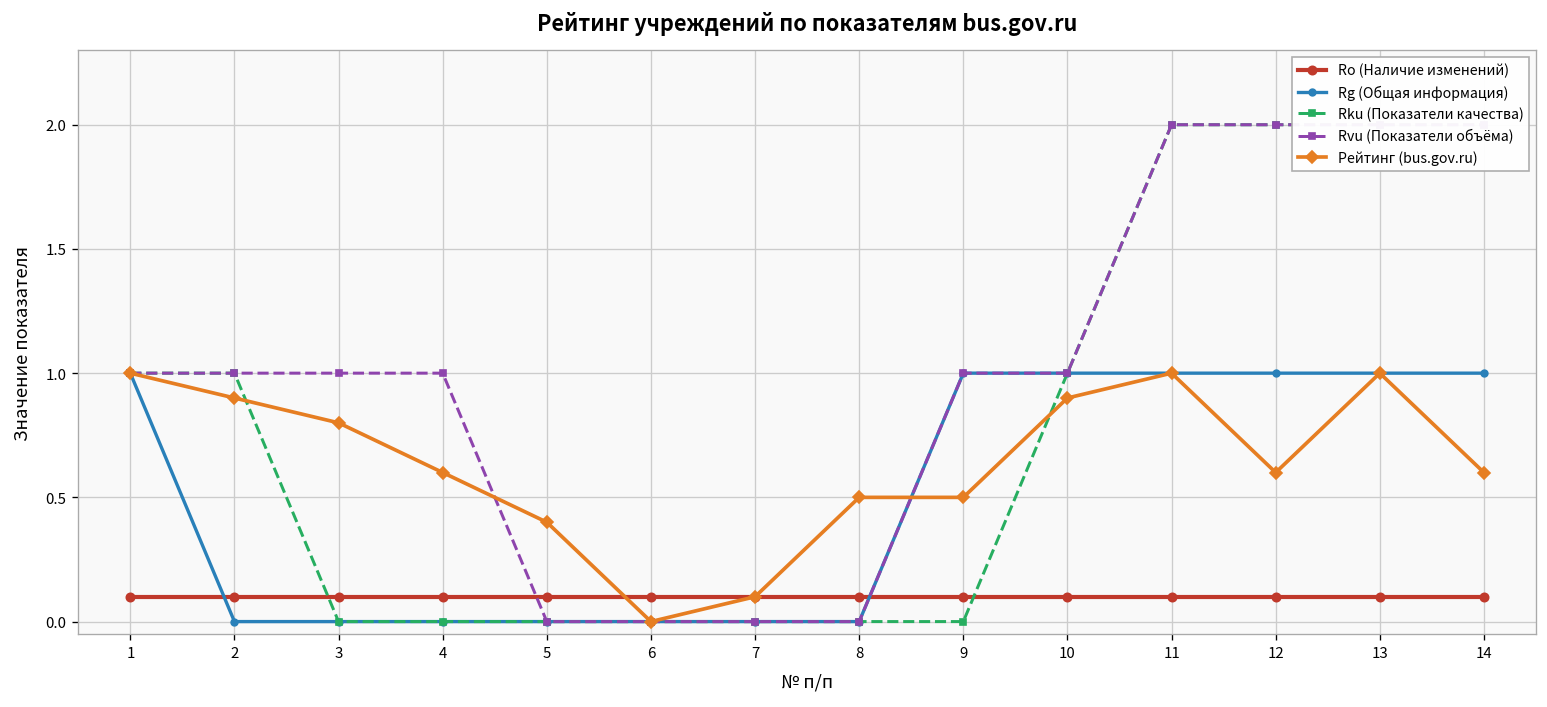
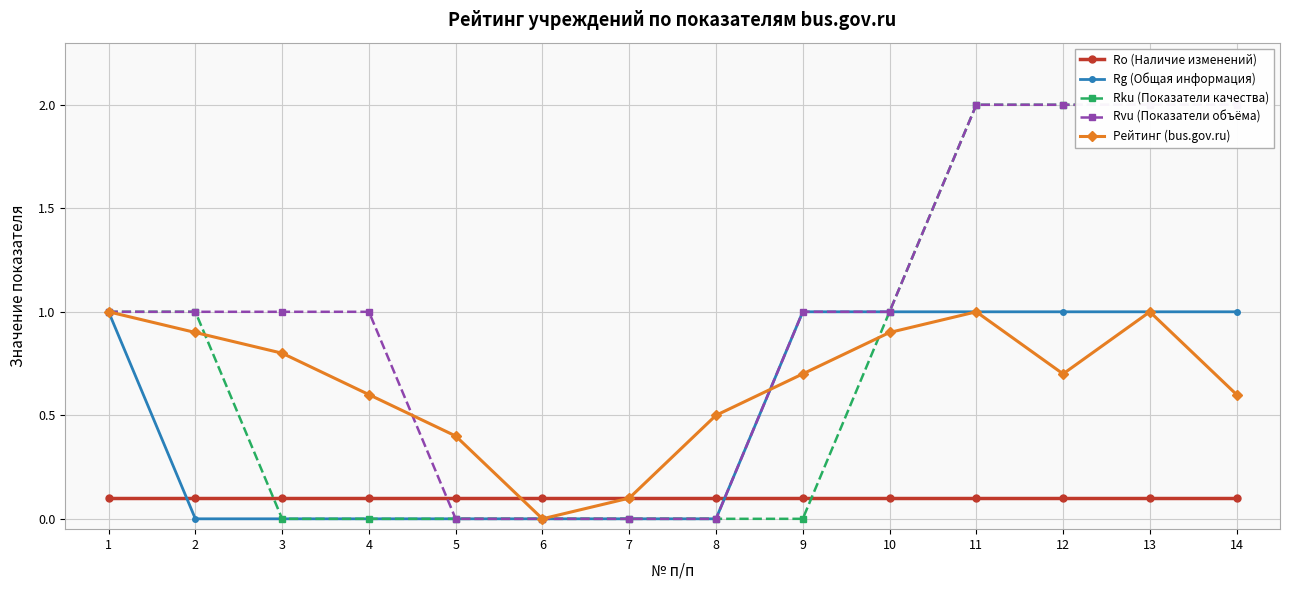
Рейтинг (bus.gov.ru), 9: 0.5 -> 0.7
Рейтинг (bus.gov.ru), 12: 0.6 -> 0.7
